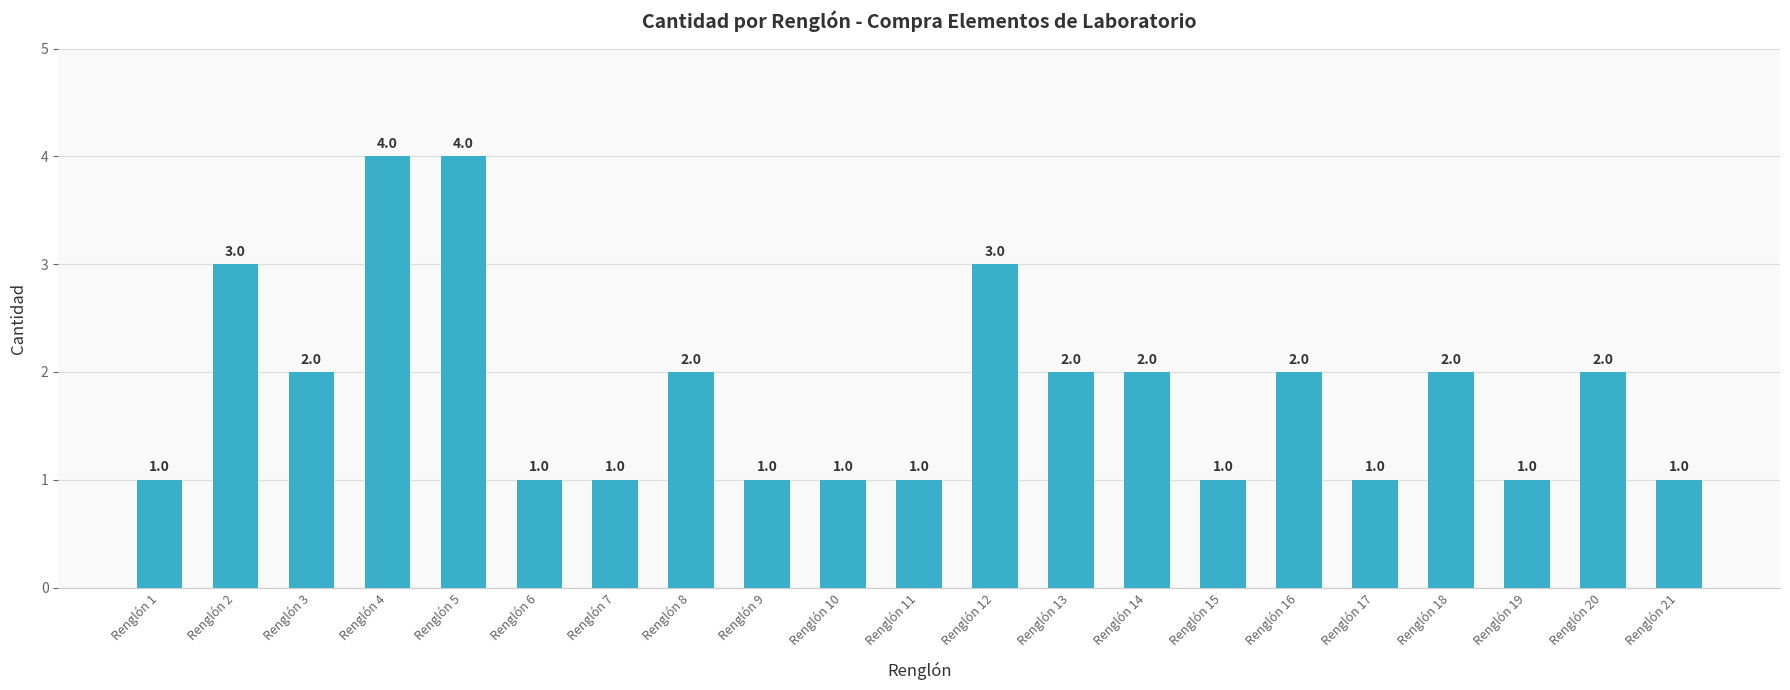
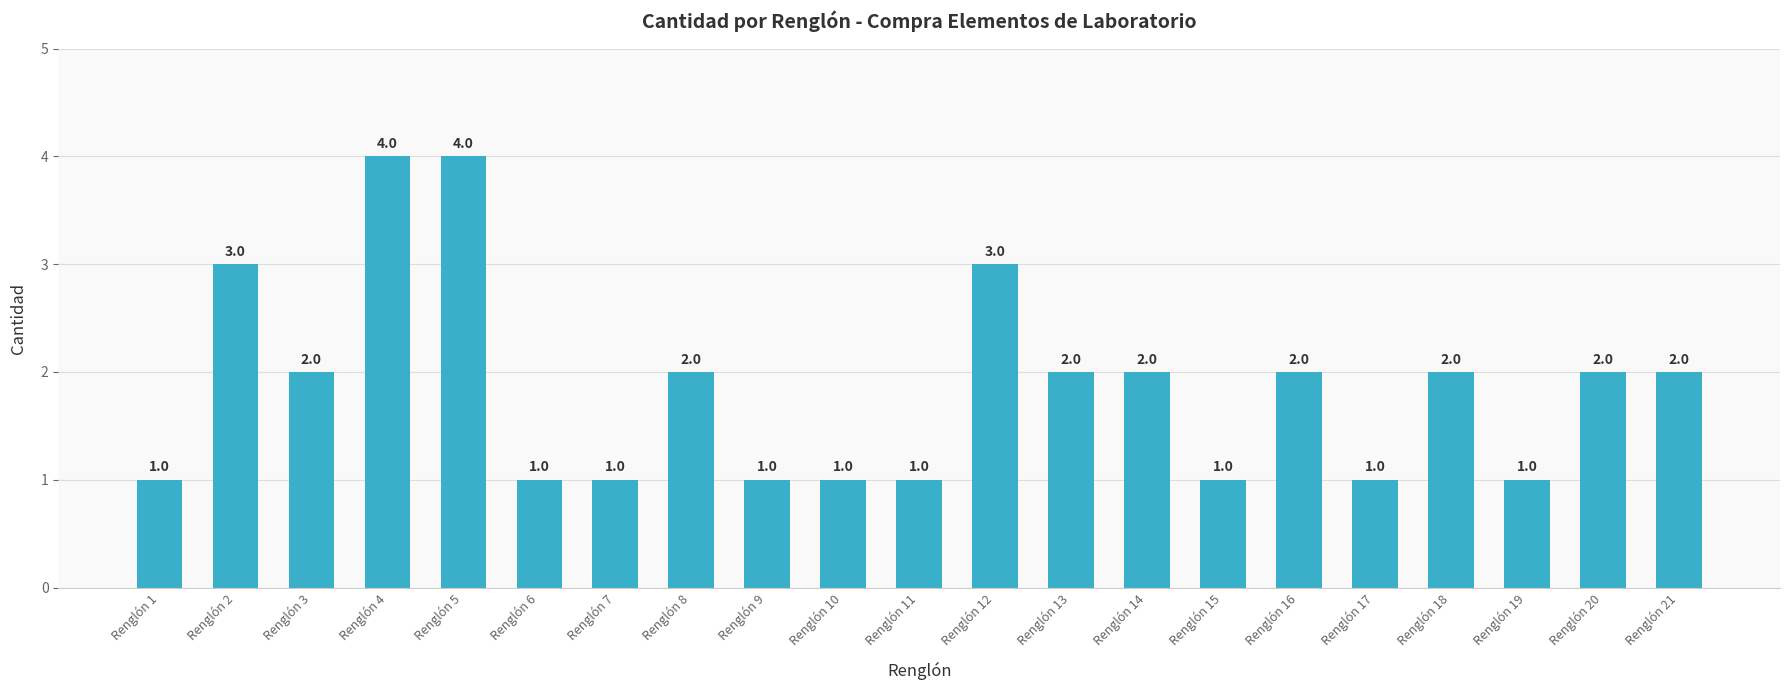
Renglón 21: 1.0 -> 2.0
